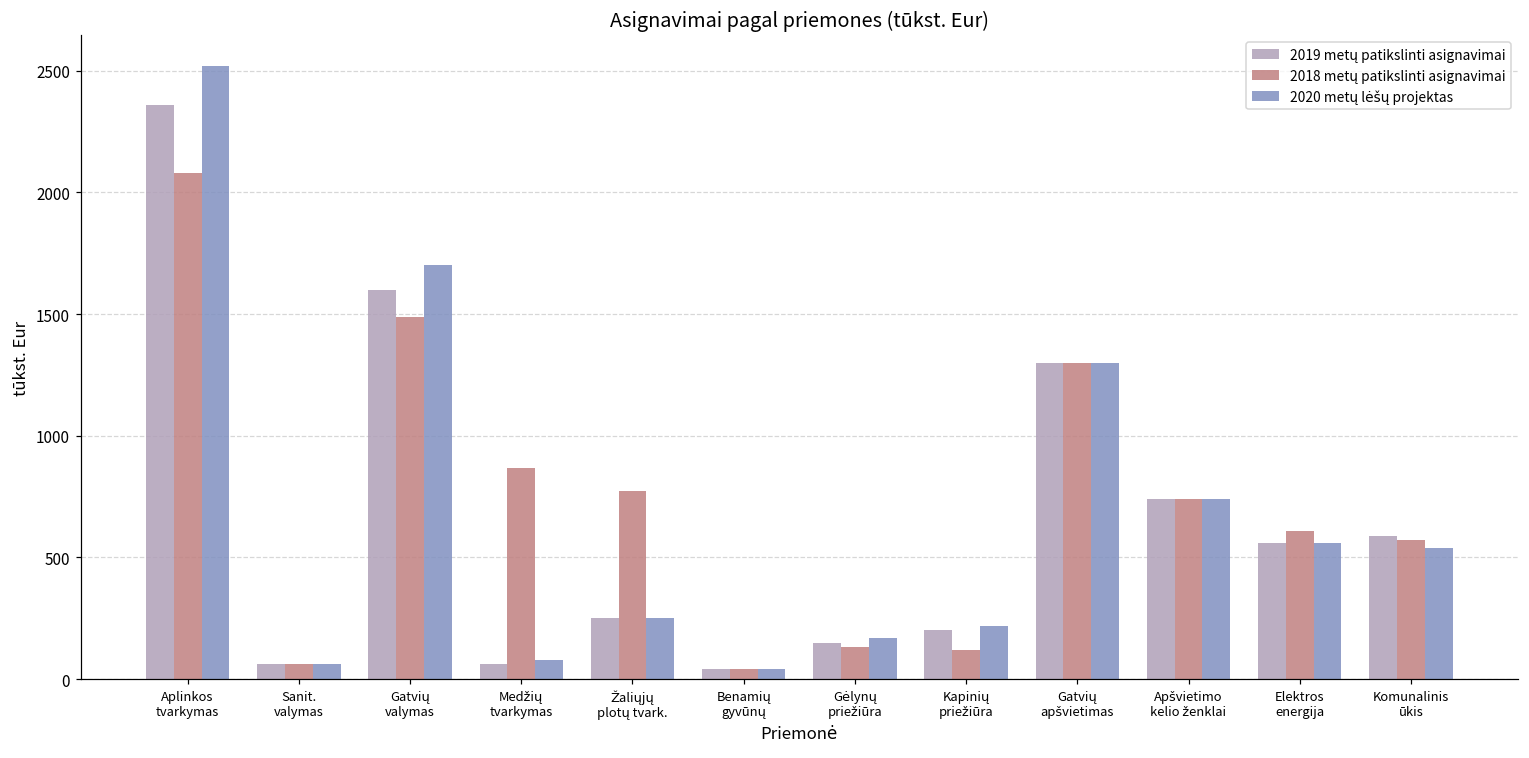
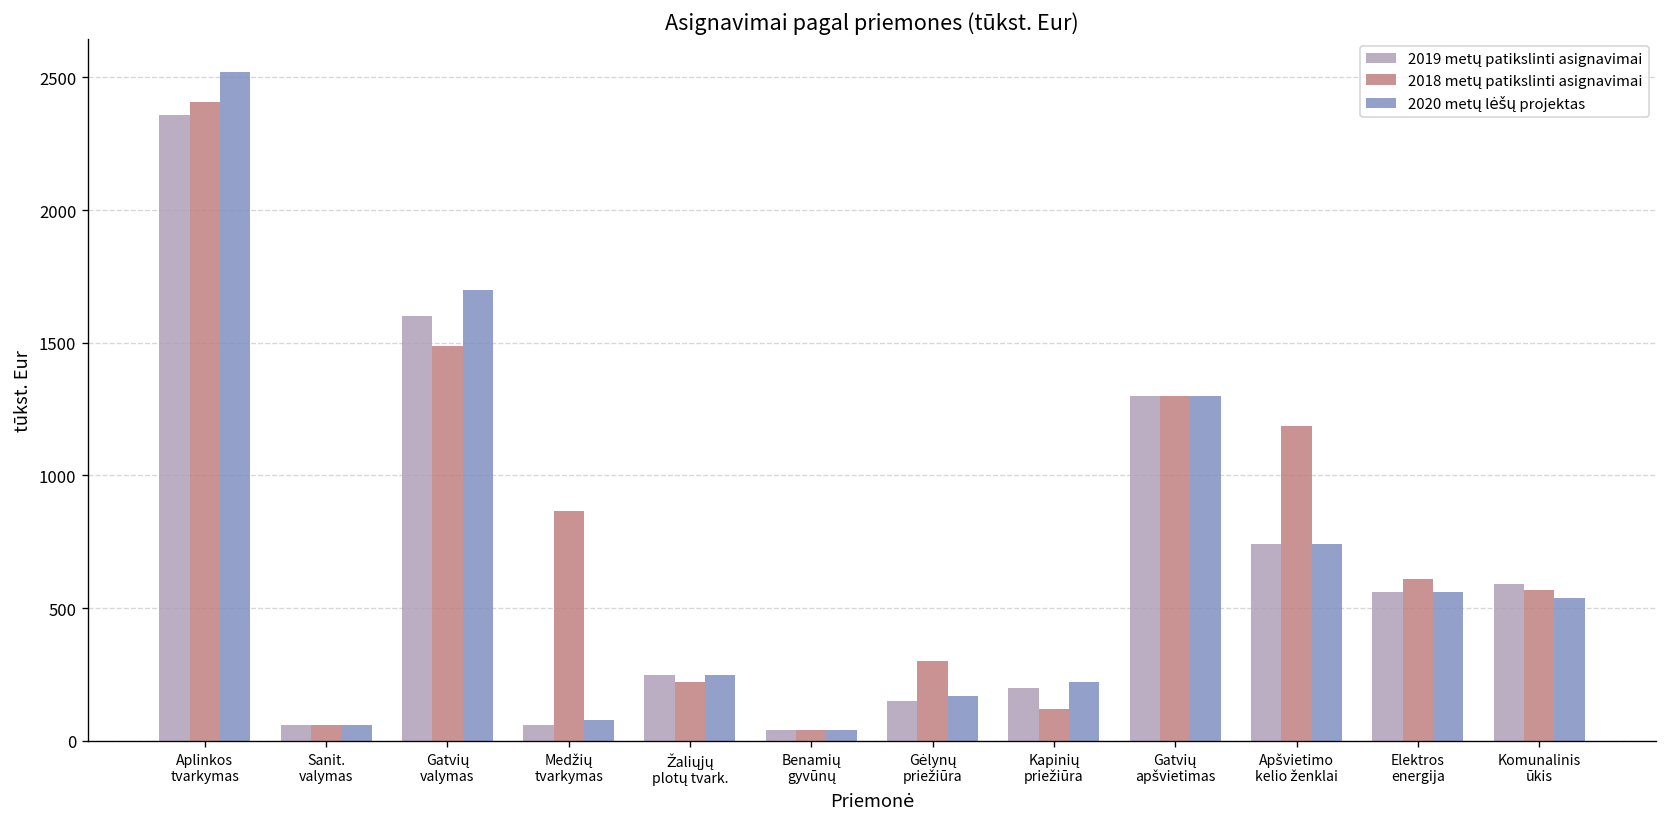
2018 metų patikslinti asignavimai, Aplinkos tvarkymas: 2080 -> 2410
2018 metų patikslinti asignavimai, Žaliųjų plotų tvark.: 770 -> 220
2018 metų patikslinti asignavimai, Gėlynų priežiūra: 130 -> 300
2018 metų patikslinti asignavimai, Apšvietimo kelio ženklai: 740 -> 1190
